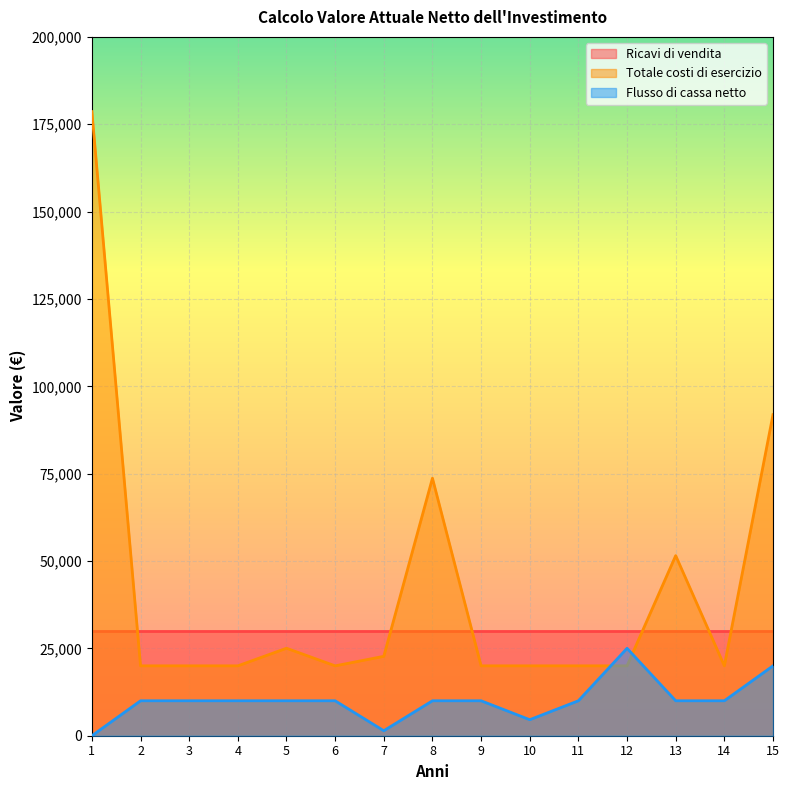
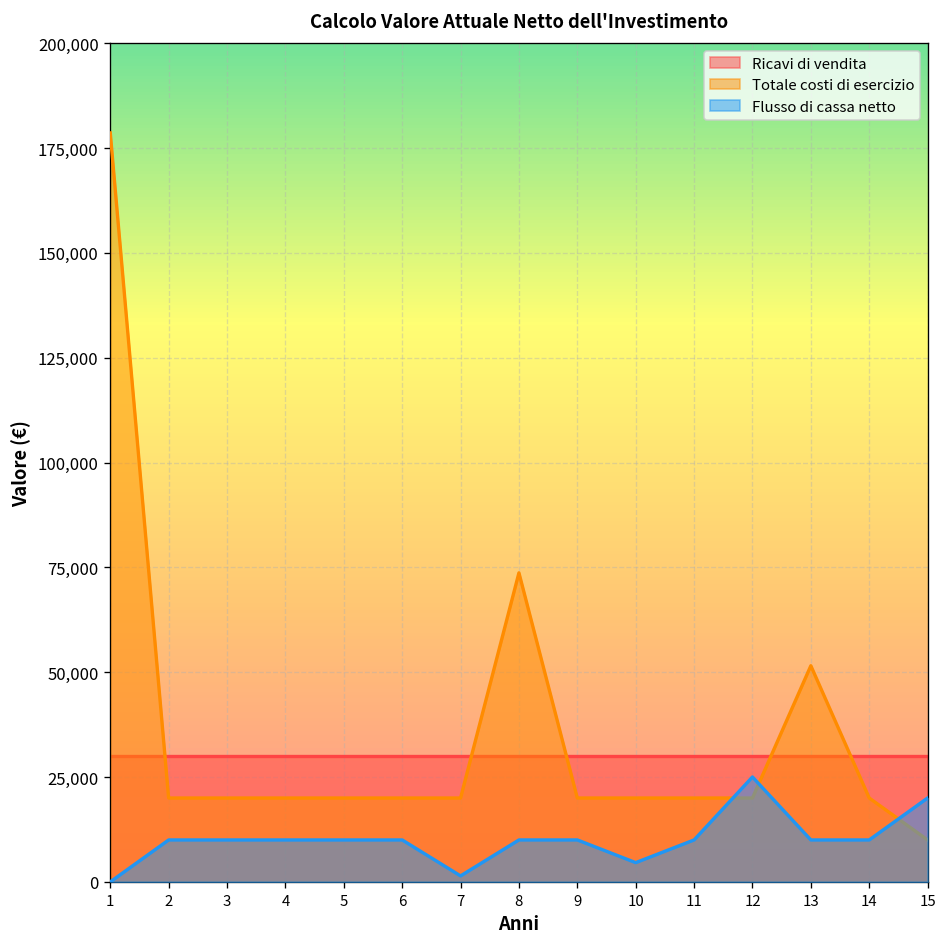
Totale costi di esercizio, 5: 25,000 -> 20,000
Totale costi di esercizio, 7: 23,000 -> 20,000
Totale costi di esercizio, 15: 92,000 -> 10,000
